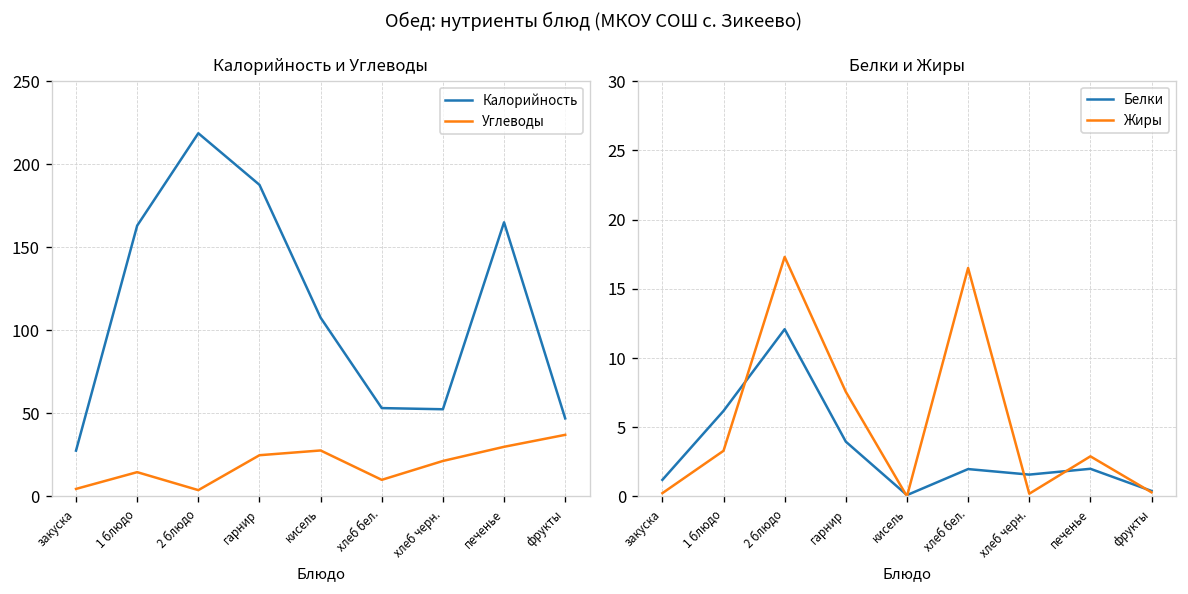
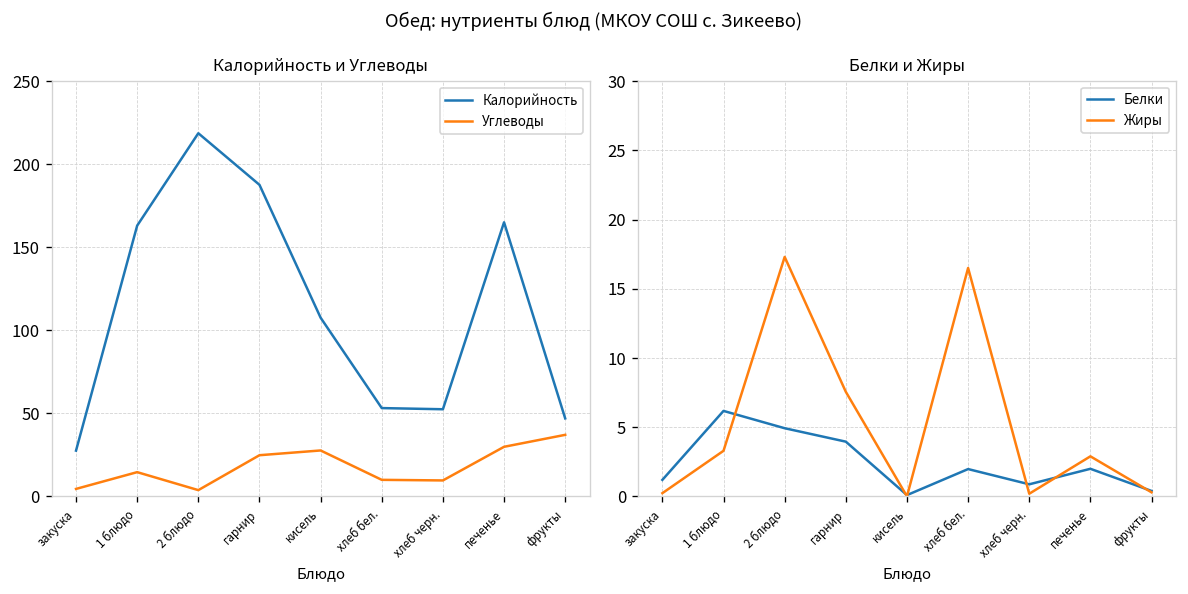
Калорийность и Углеводы, Углеводы, хлеб черн.: 21 -> 10
Белки и Жиры, Белки, 2 блюдо: 12.1 -> 4.9
Белки и Жиры, Белки, хлеб черн.: 1.6 -> 0.9
